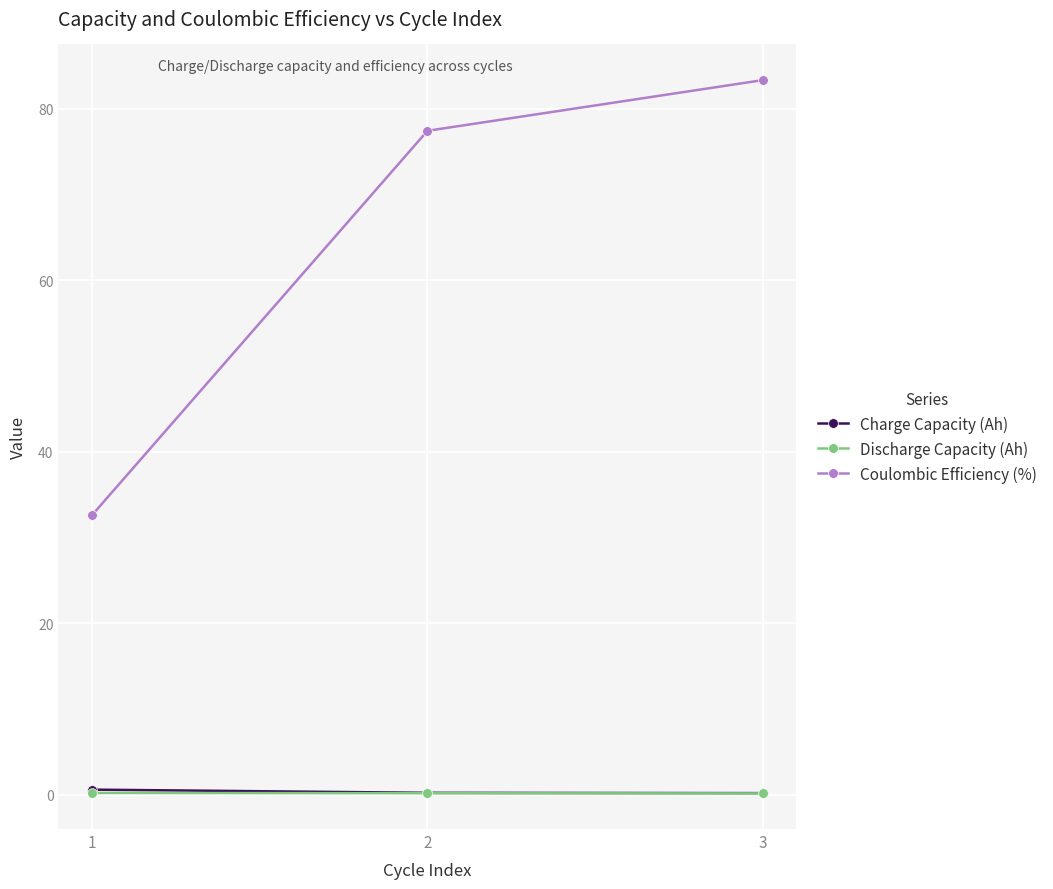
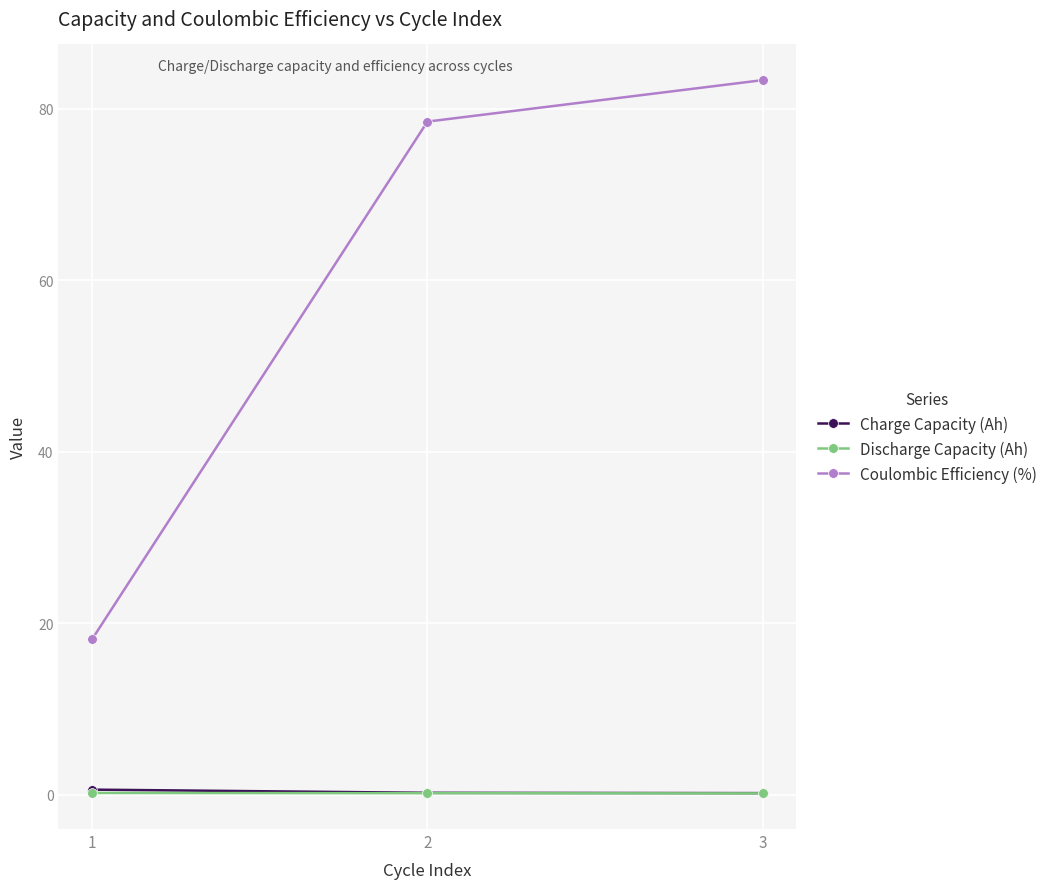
Coulombic Efficiency (%), 1: 33 -> 18
Coulombic Efficiency (%), 2: 77 -> 79
